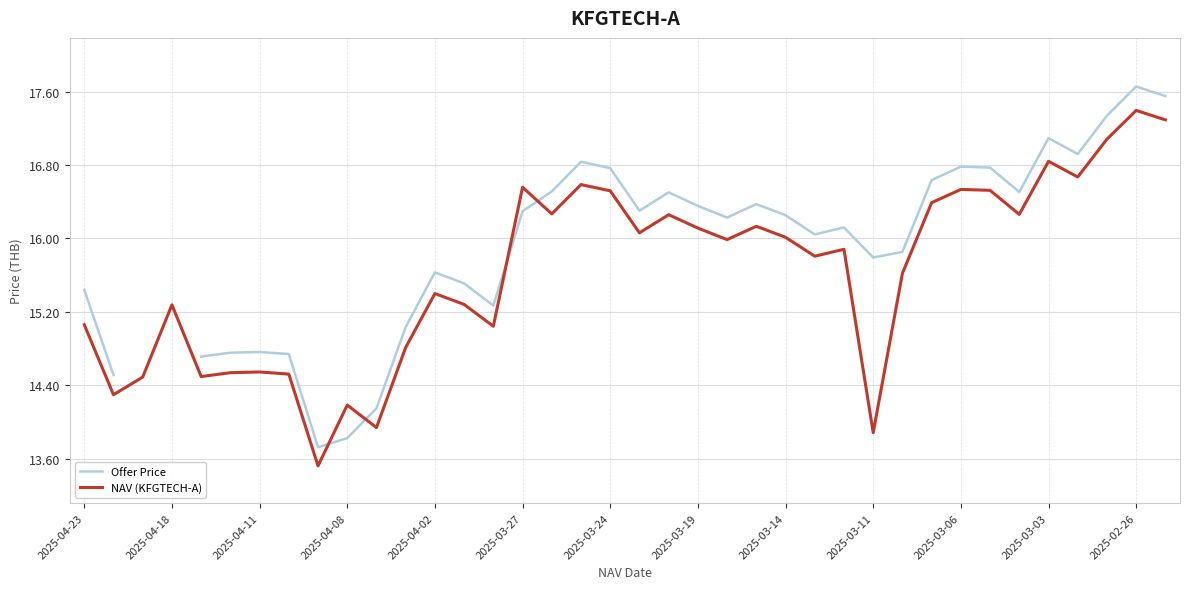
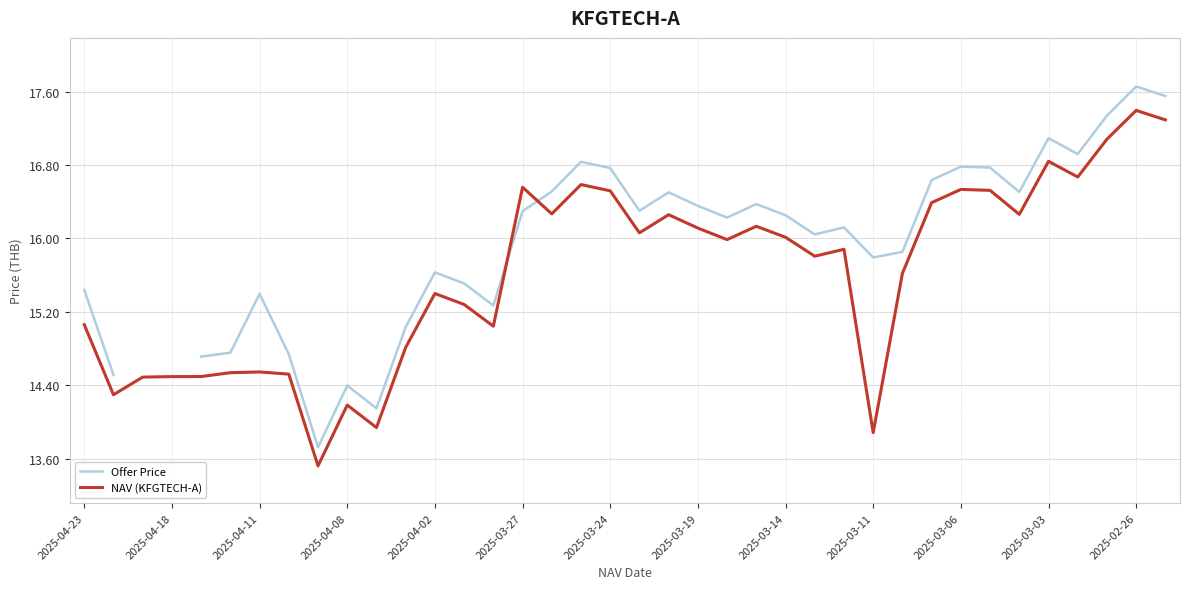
NAV (KFGTECH-A), 2025-04-18: 15.3 -> 14.5
Offer Price, 2025-04-11: 14.8 -> 15.4
Offer Price, 2025-04-08: 13.8 -> 14.4
